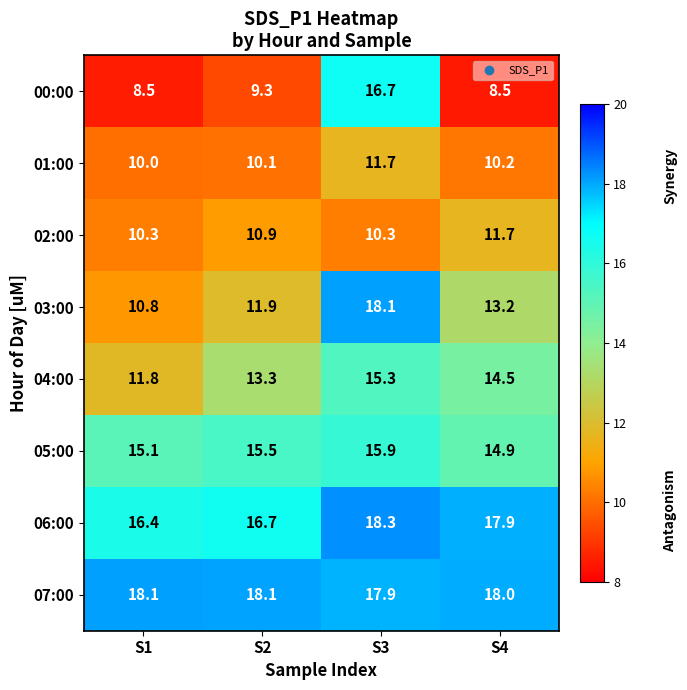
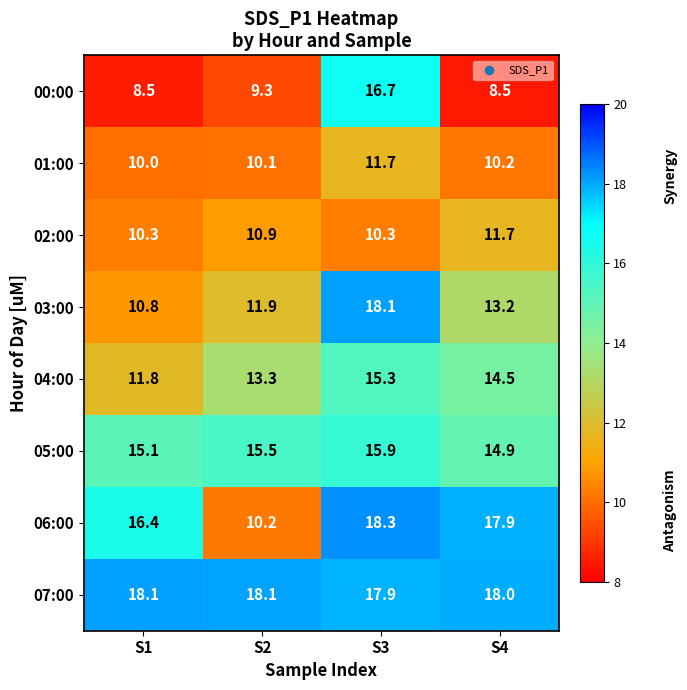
06:00, S2: 16.7 -> 10.2
